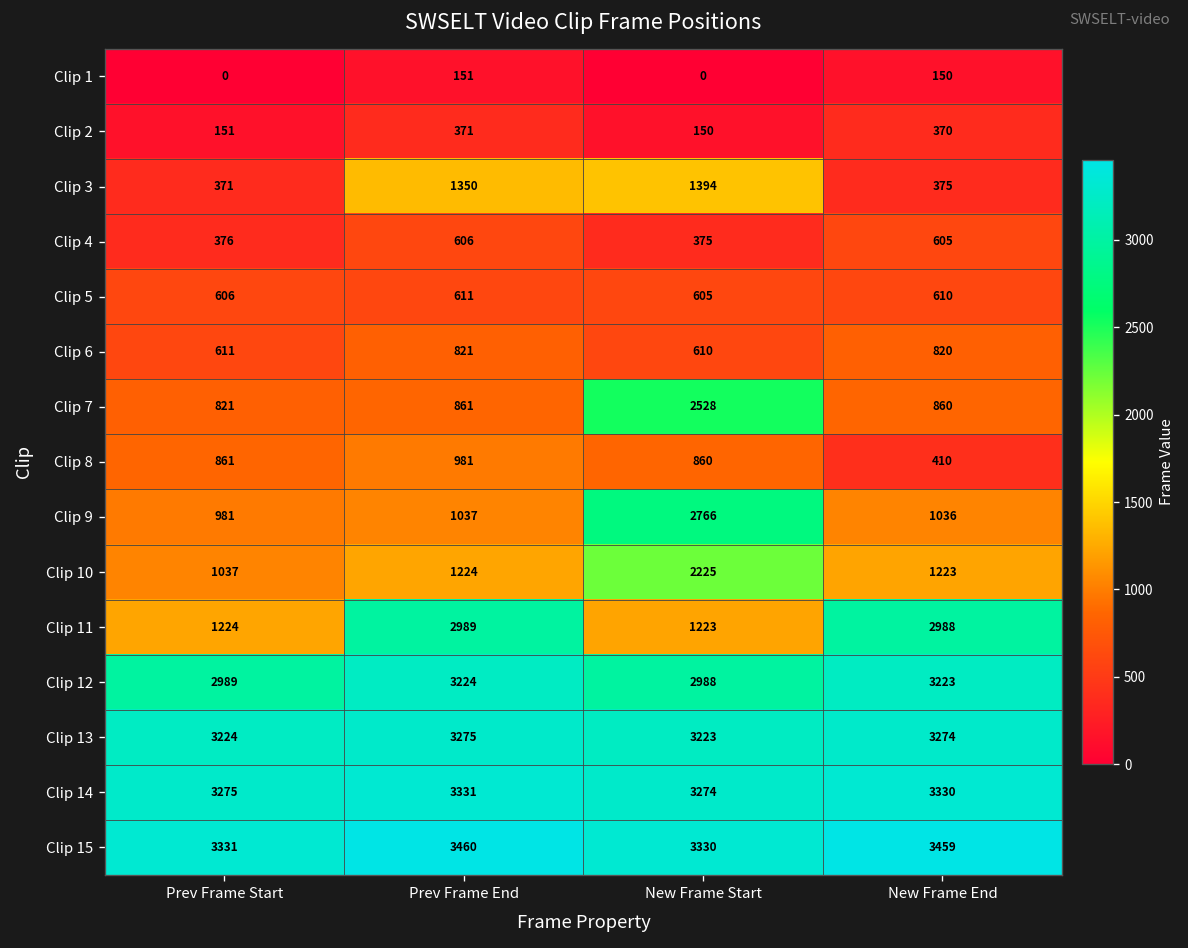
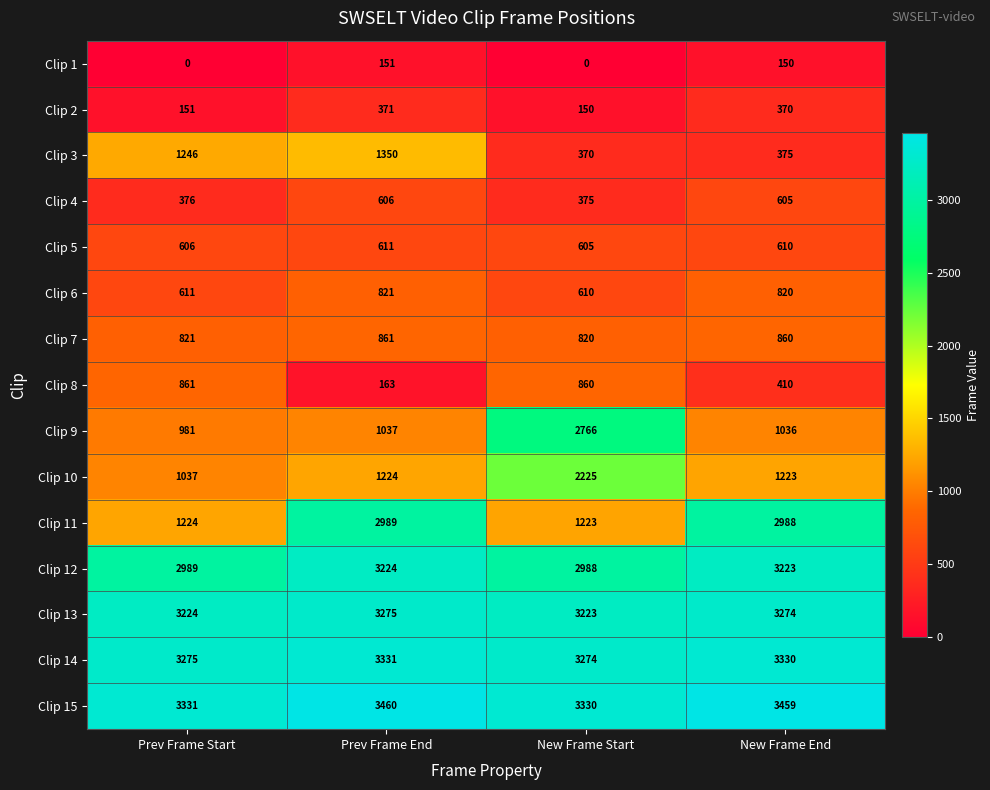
Clip 3, Prev Frame Start: 371 -> 1246
Clip 3, New Frame Start: 1394 -> 370
Clip 7, New Frame Start: 2528 -> 820
Clip 8, Prev Frame End: 981 -> 163
